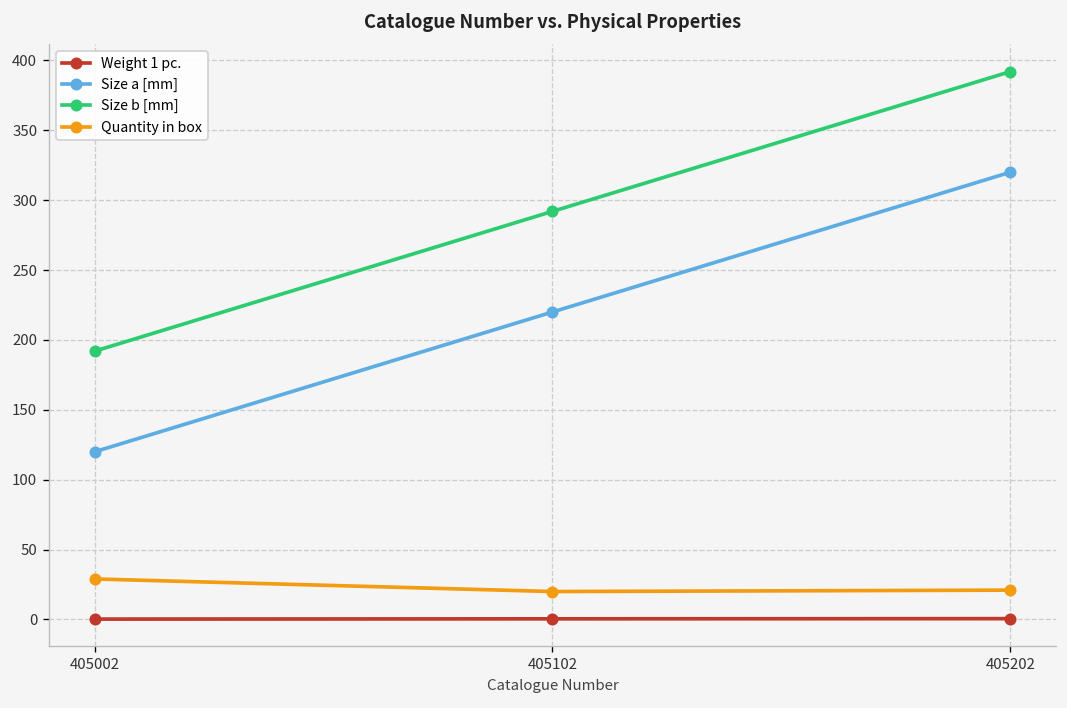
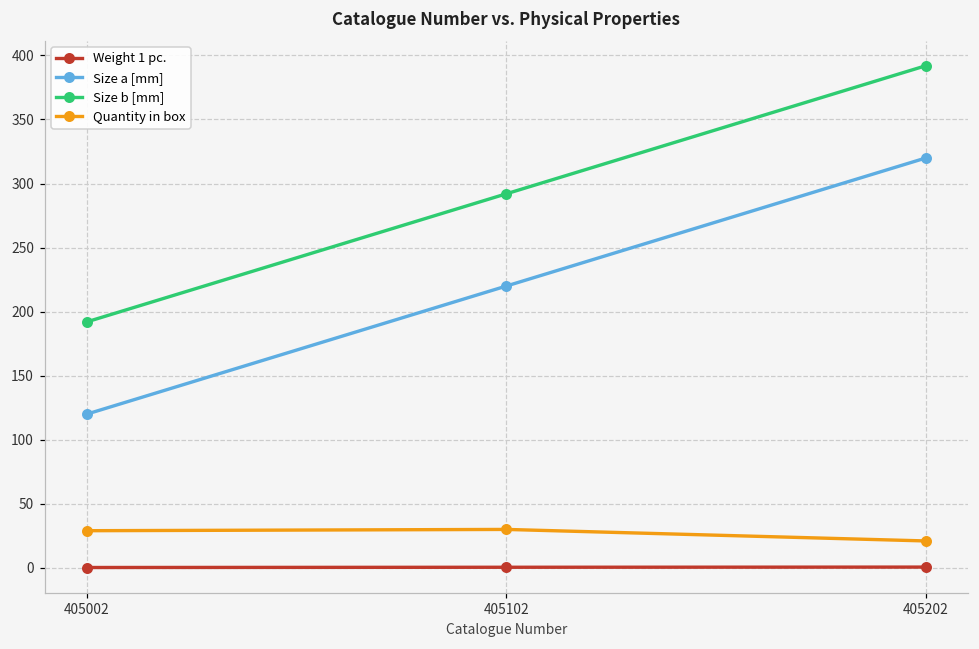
Quantity in box, 405102: 20 -> 30
